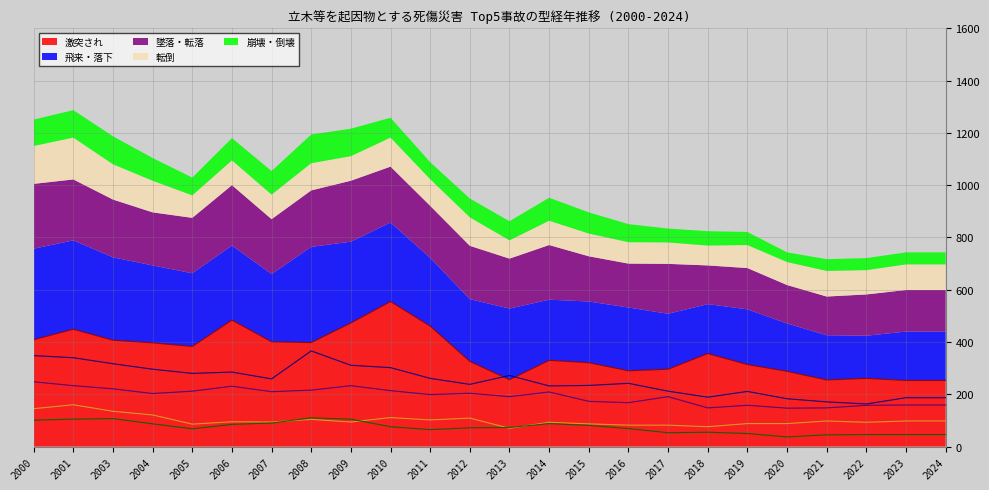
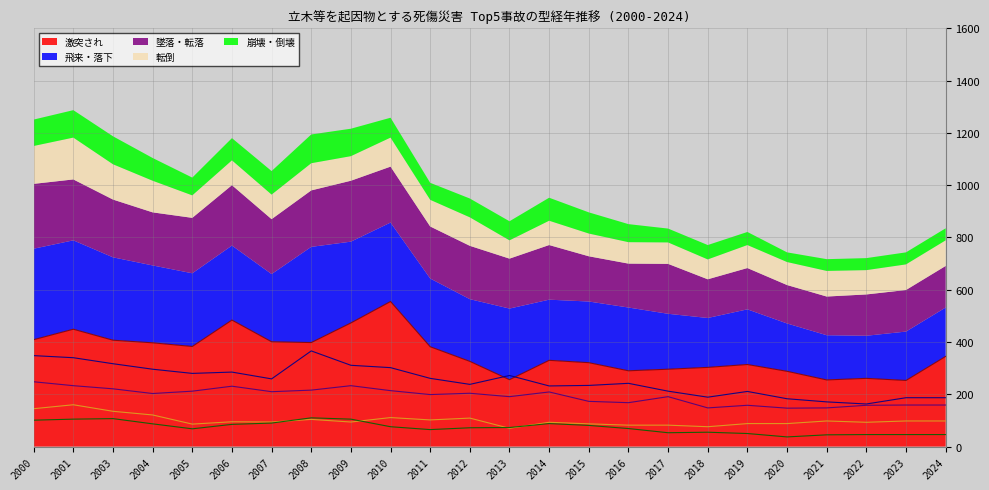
激突され, 2011: 460 -> 380
激突され, 2018: 360 -> 300
激突され, 2024: 250 -> 350
